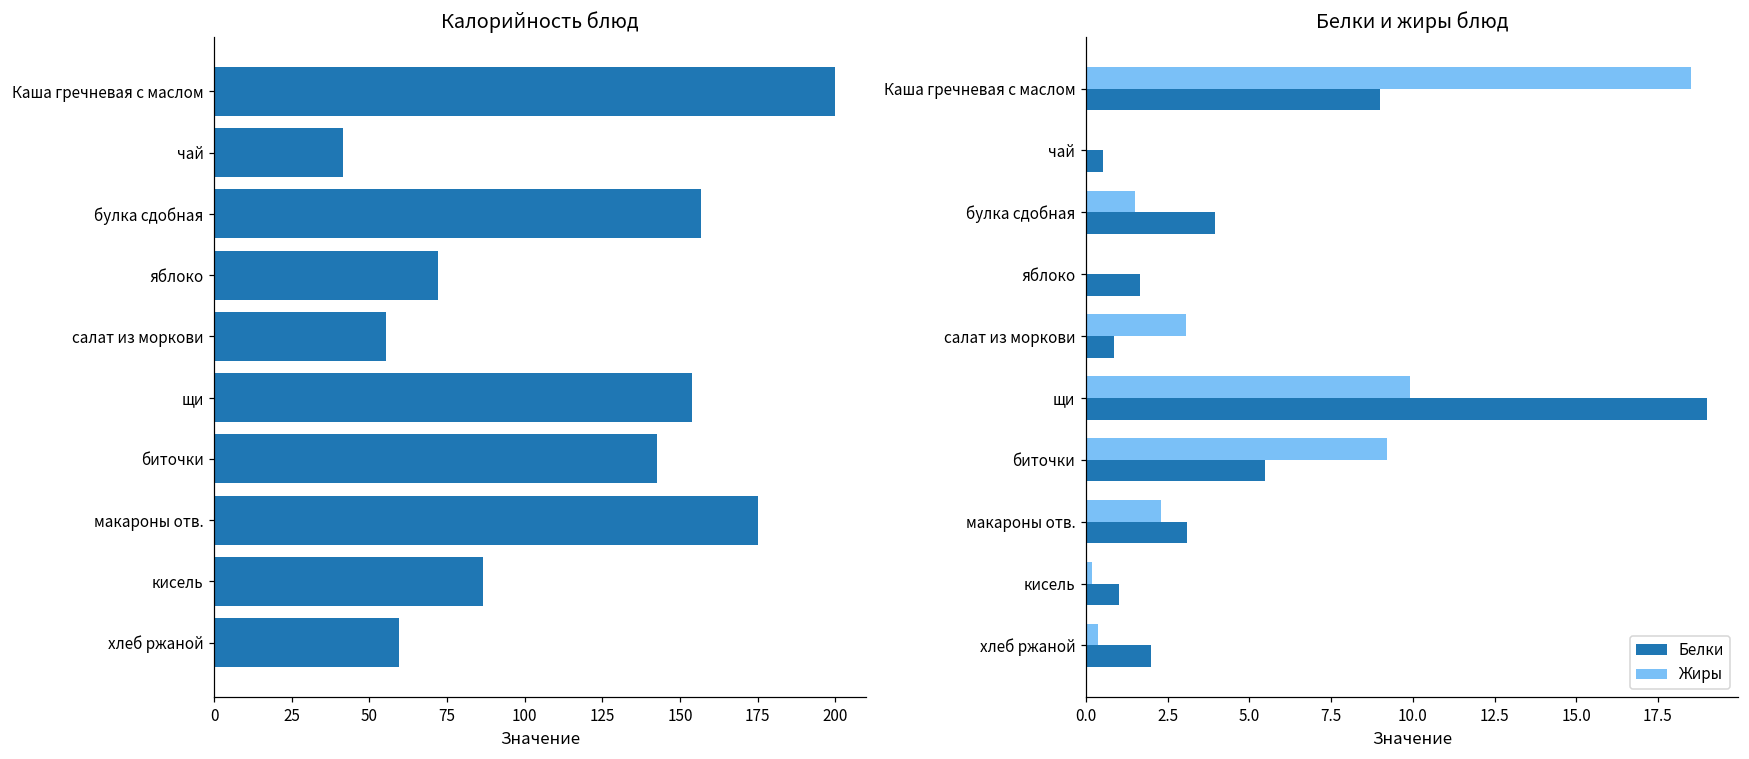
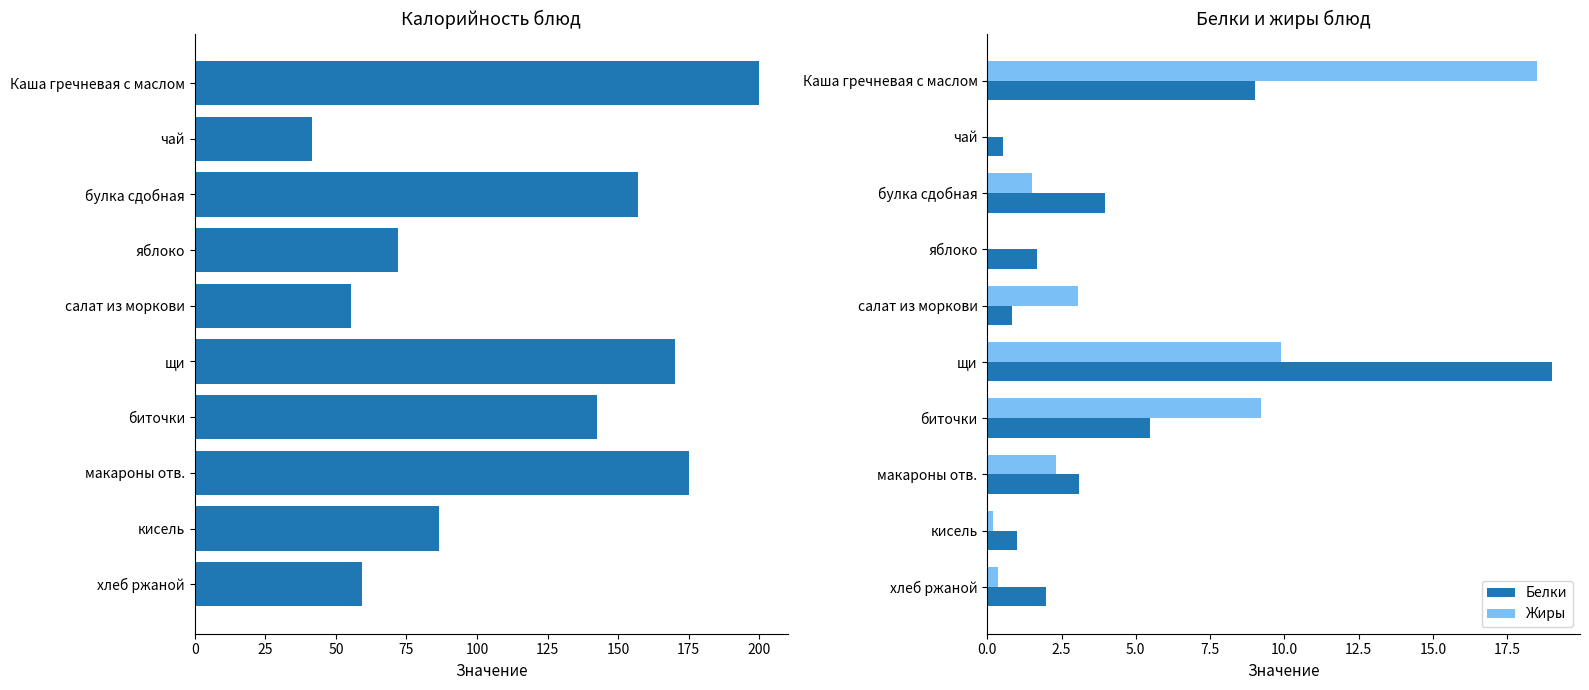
Калорийность блюд, щи: 154 -> 170
